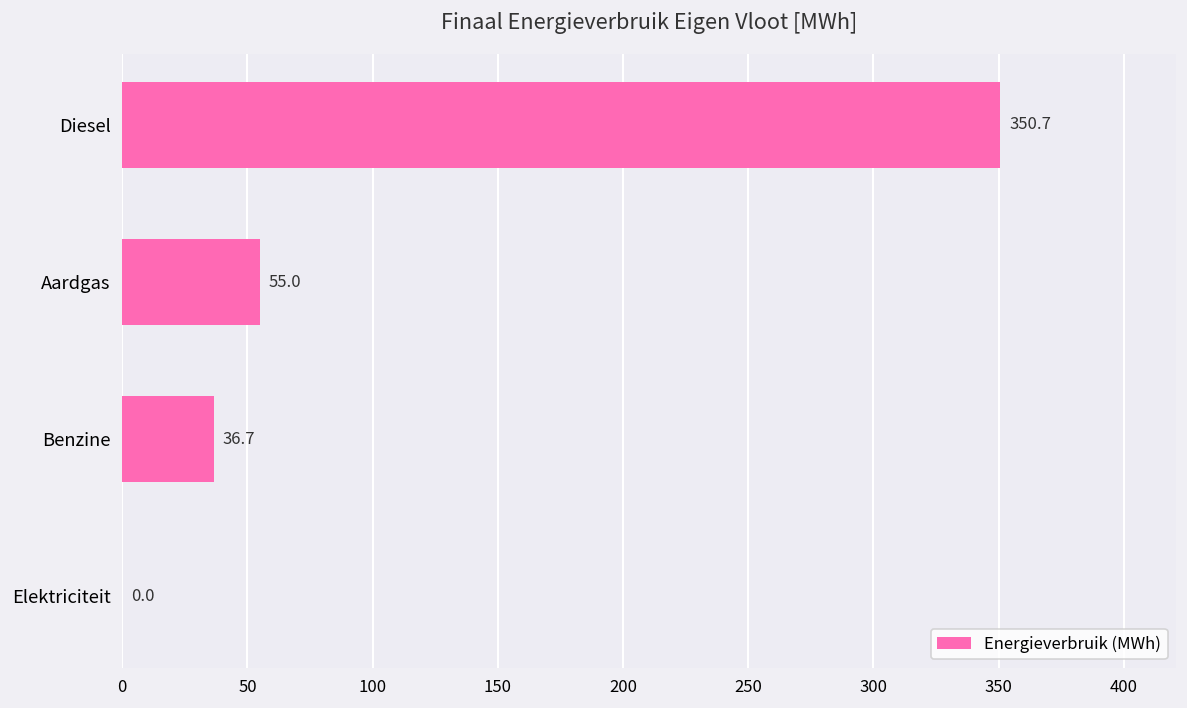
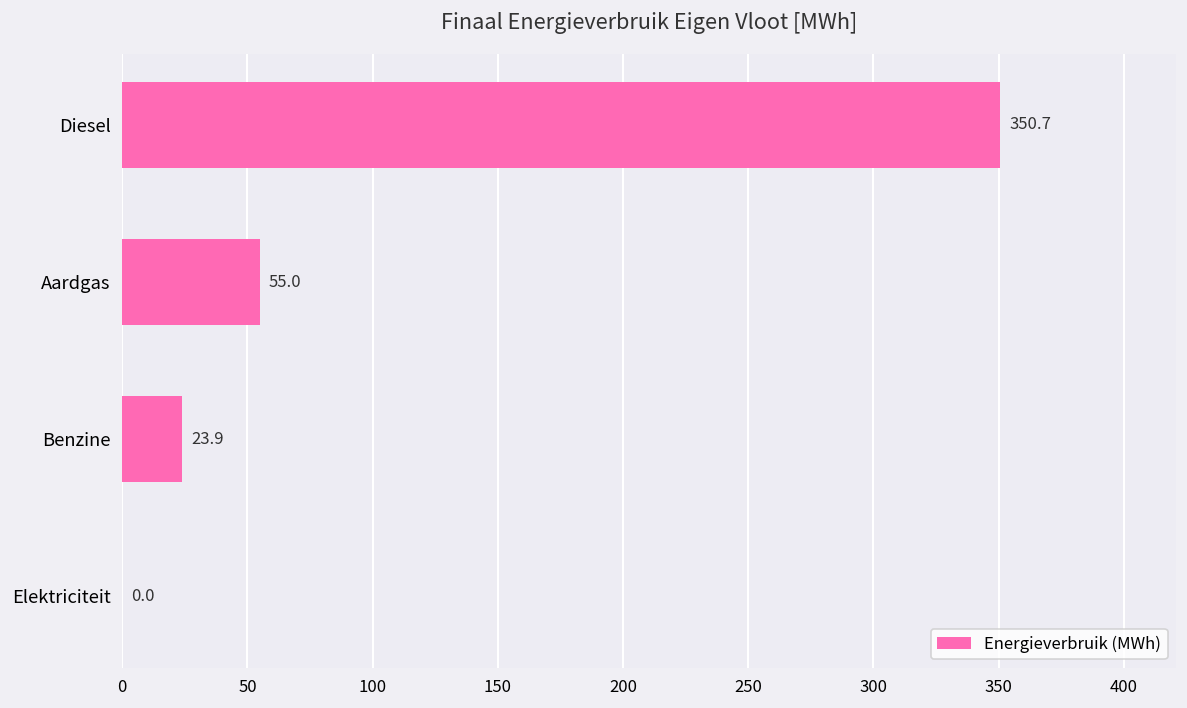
Benzine: 36.7 -> 23.9
